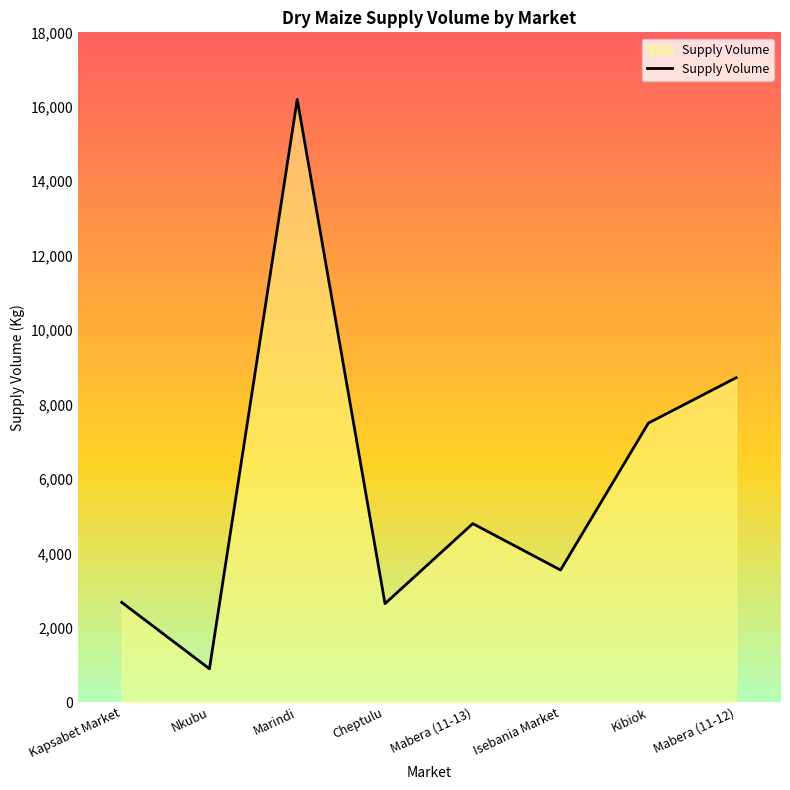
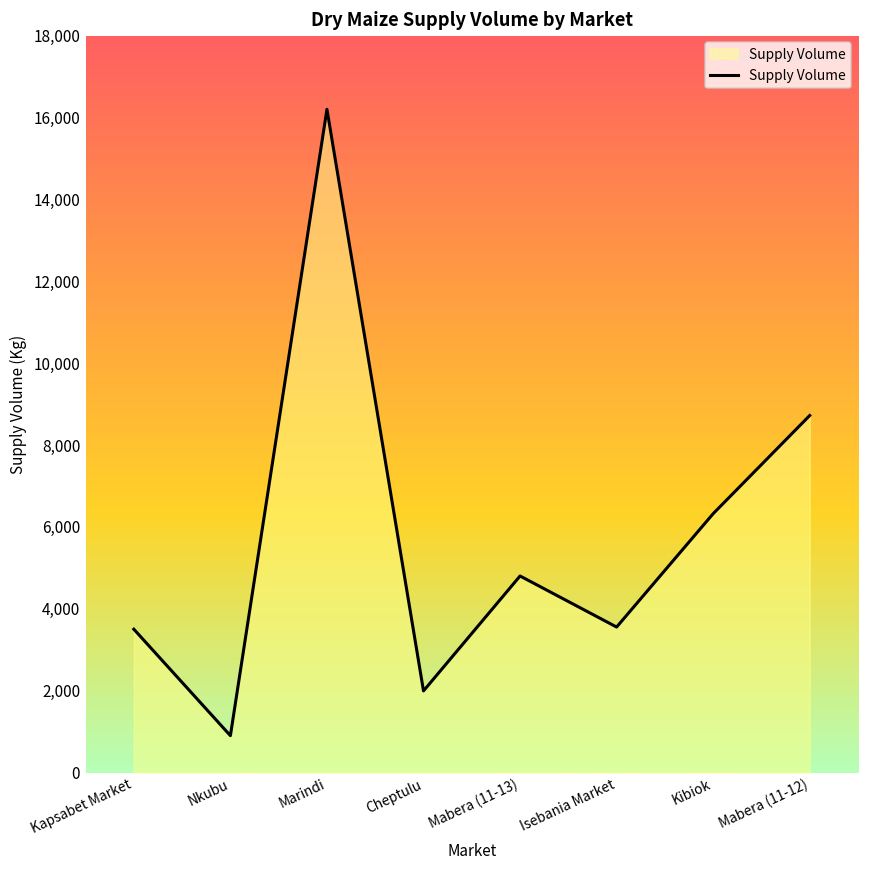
Kapsabet Market: 2,700 -> 3,500
Cheptulu: 2,700 -> 2,000
Kibiok: 7,500 -> 6,300
